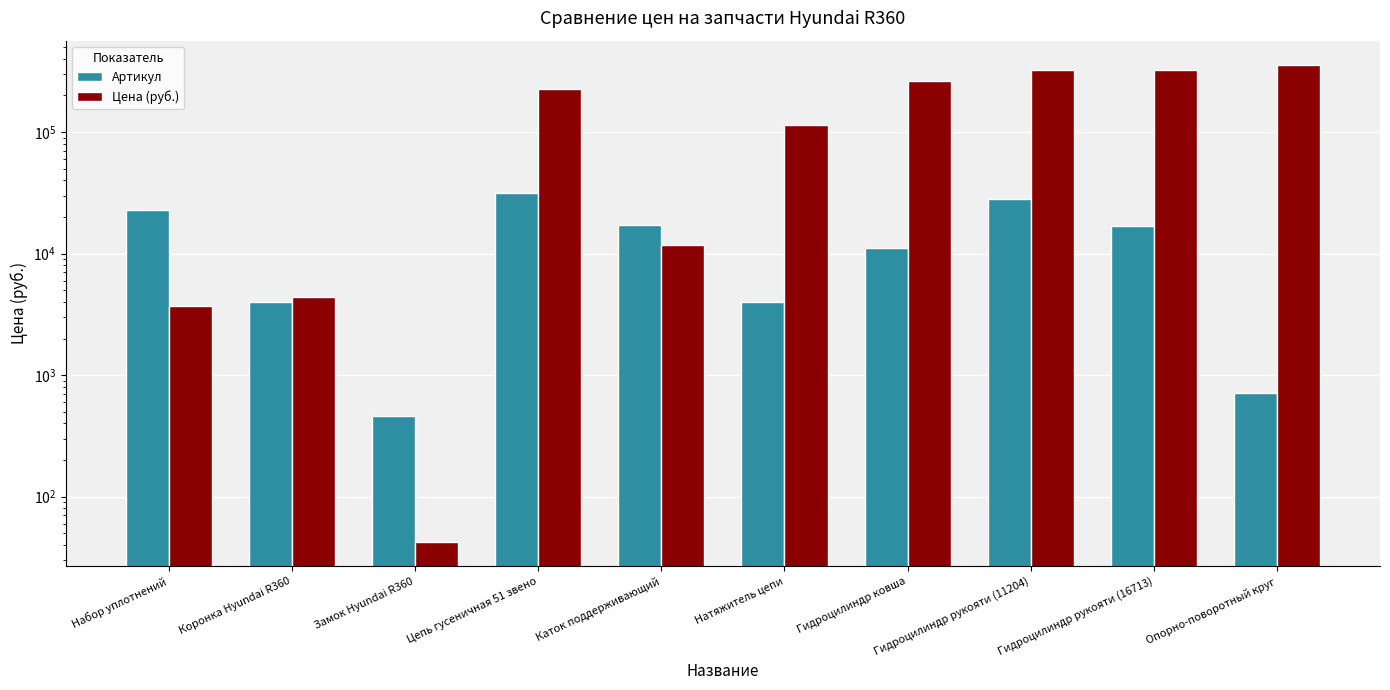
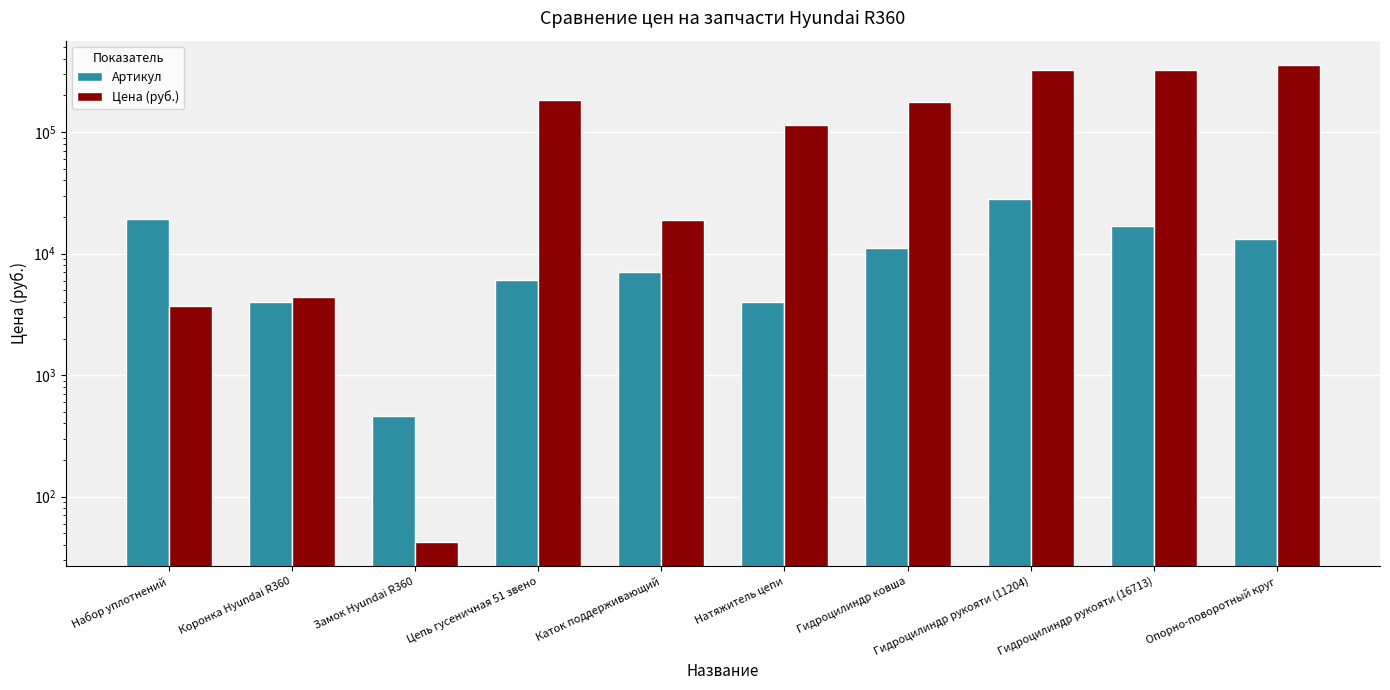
Артикул, Набор уплотнений: 23000 -> 19000
Артикул, Цепь гусеничная 51 звено: 31000 -> 6000
Цена (руб.), Цепь гусеничная 51 звено: 230000 -> 180000
Артикул, Каток поддерживающий: 17000 -> 7000
Цена (руб.), Каток поддерживающий: 12000 -> 19000
Цена (руб.), Гидроцилиндр ковша: 260000 -> 180000
Артикул, Опорно-поворотный круг: 700 -> 13000
